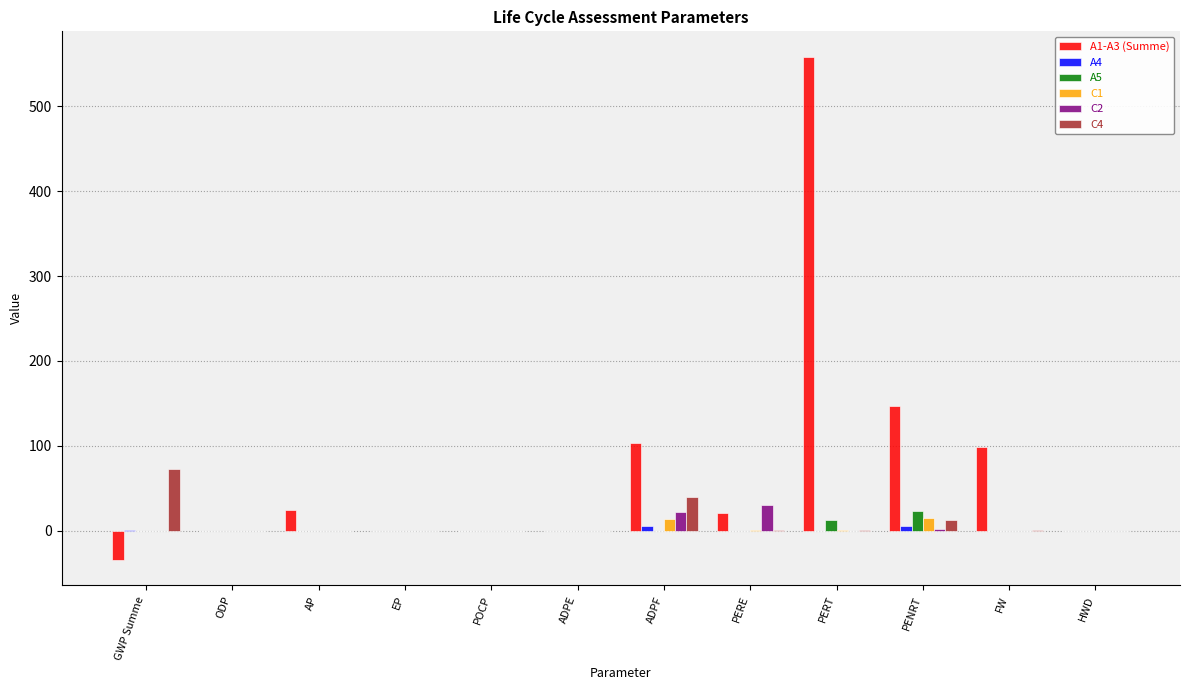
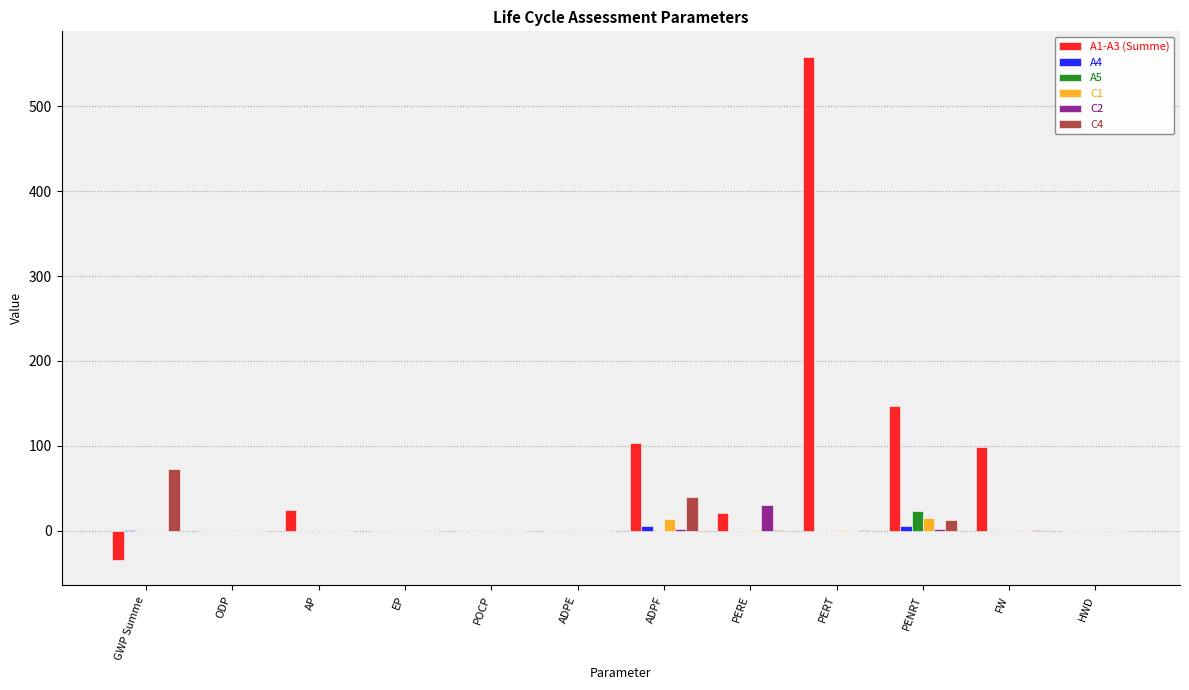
C2, ADPF: 20 -> 0
A5, PERT: 10 -> 0
